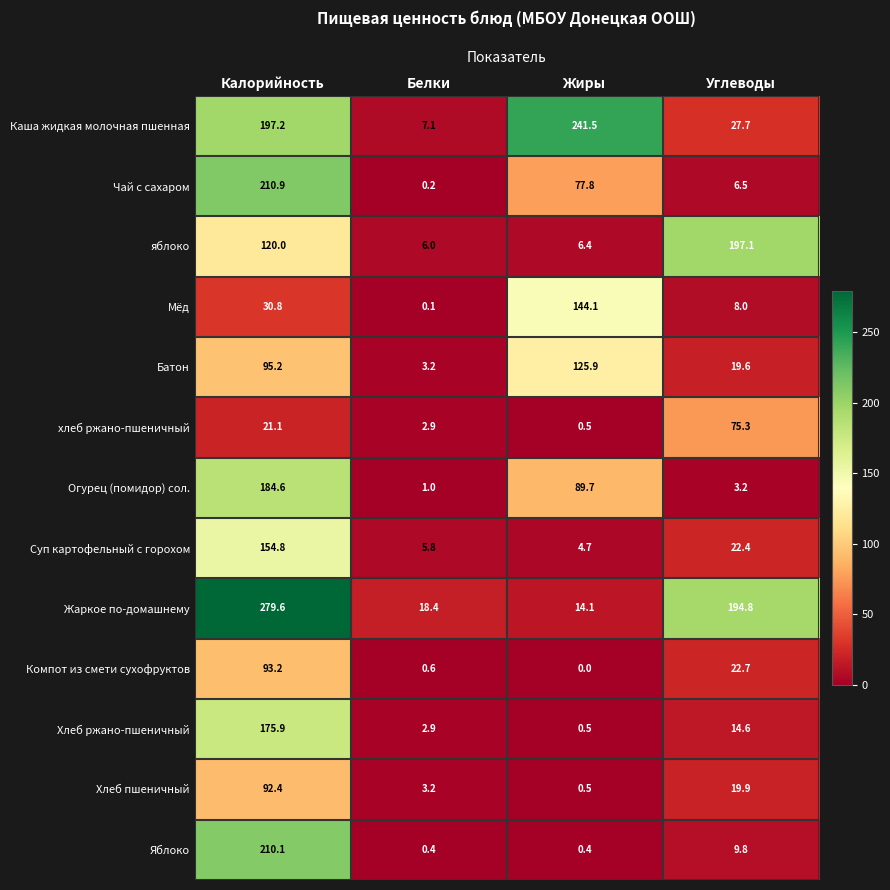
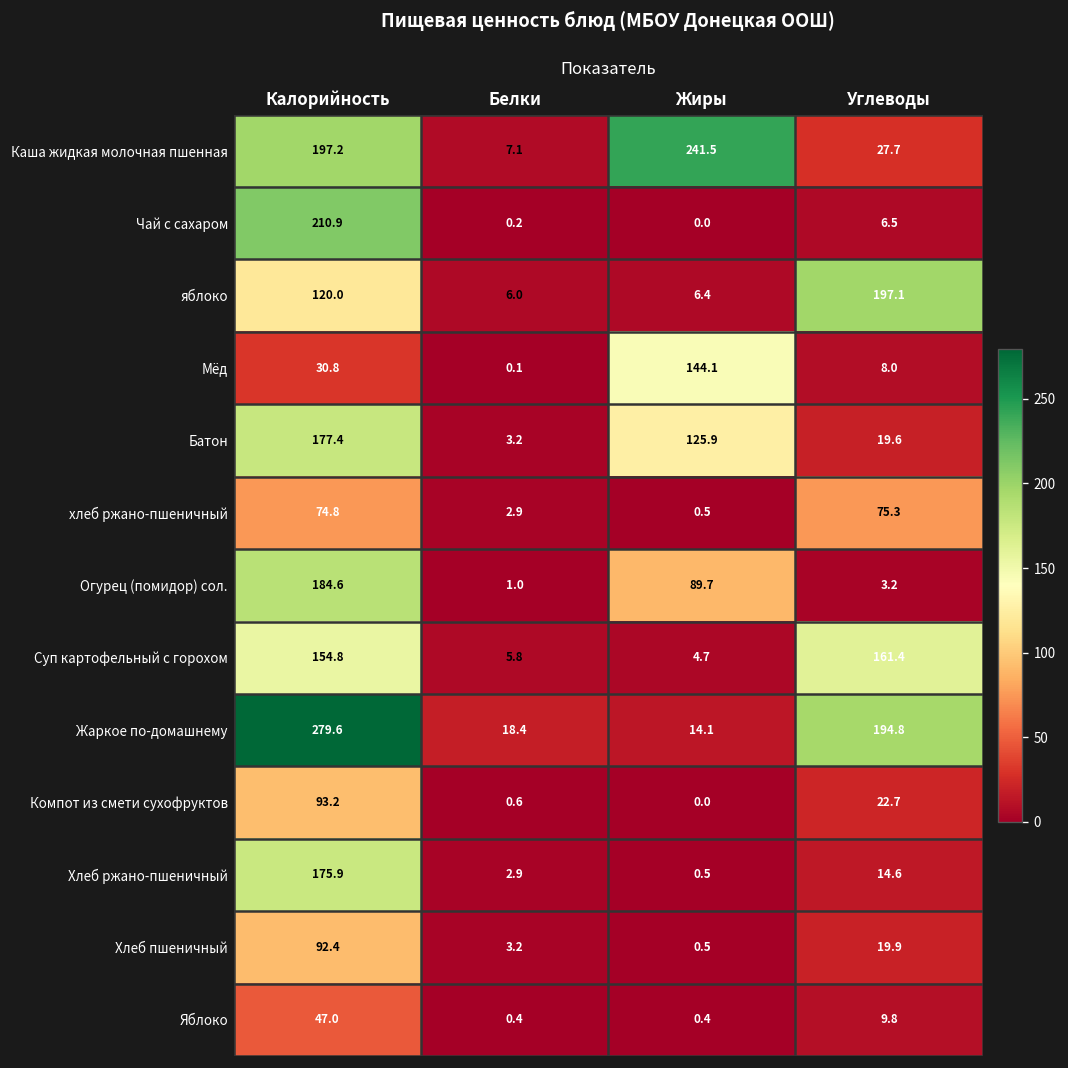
Чай с сахаром, Жиры: 77.8 -> 0.0
Батон, Калорийность: 95.2 -> 177.4
хлеб ржано-пшеничный, Калорийность: 21.1 -> 74.8
Суп картофельный с горохом, Углеводы: 22.4 -> 161.4
Яблоко, Калорийность: 210.1 -> 47.0
